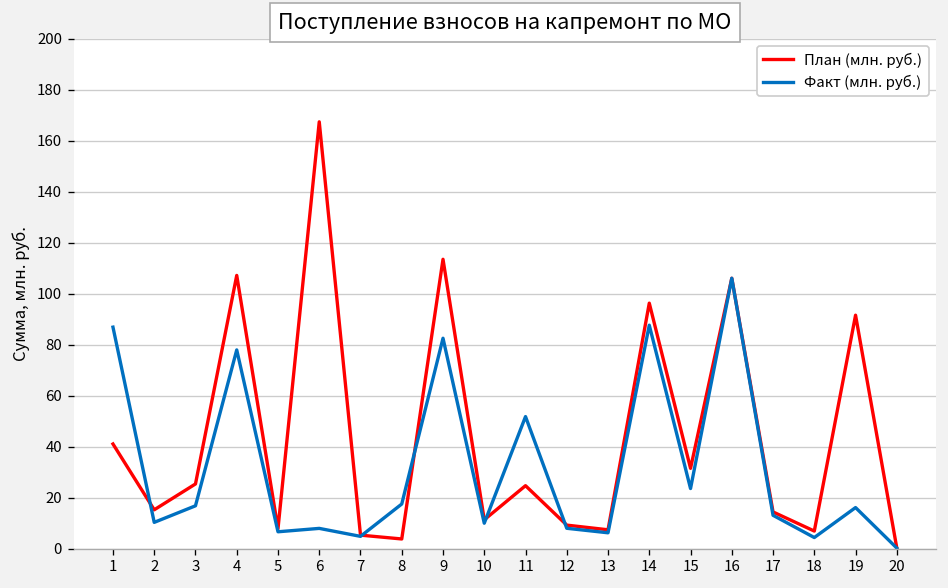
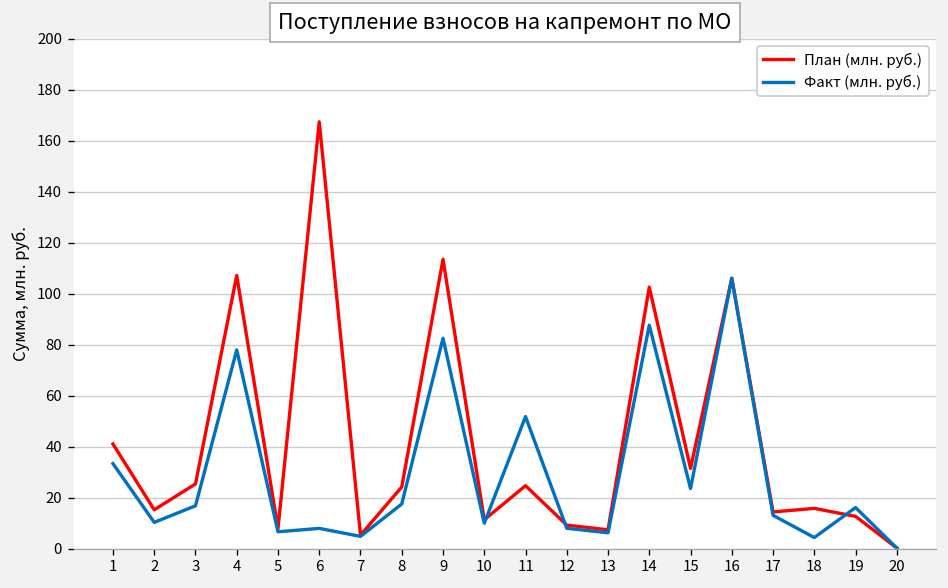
Факт (млн. руб.), 1: 87 -> 33
План (млн. руб.), 8: 4 -> 24
План (млн. руб.), 14: 96 -> 103
План (млн. руб.), 18: 7 -> 16
План (млн. руб.), 19: 92 -> 13
